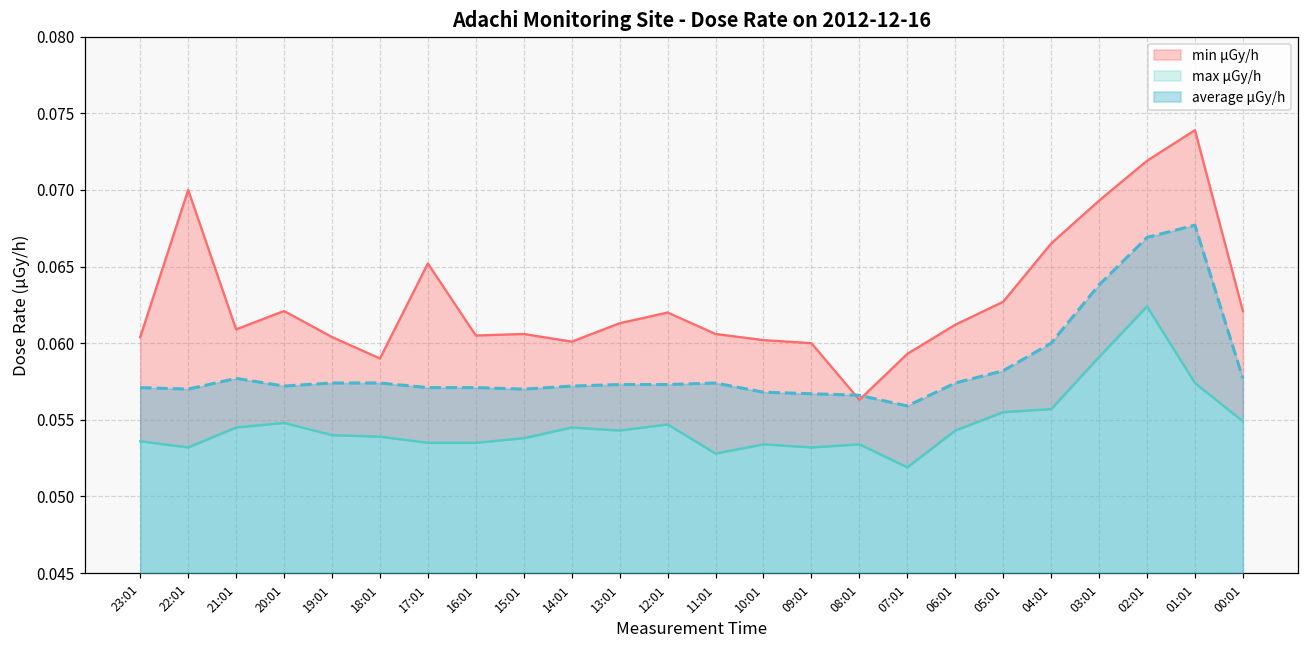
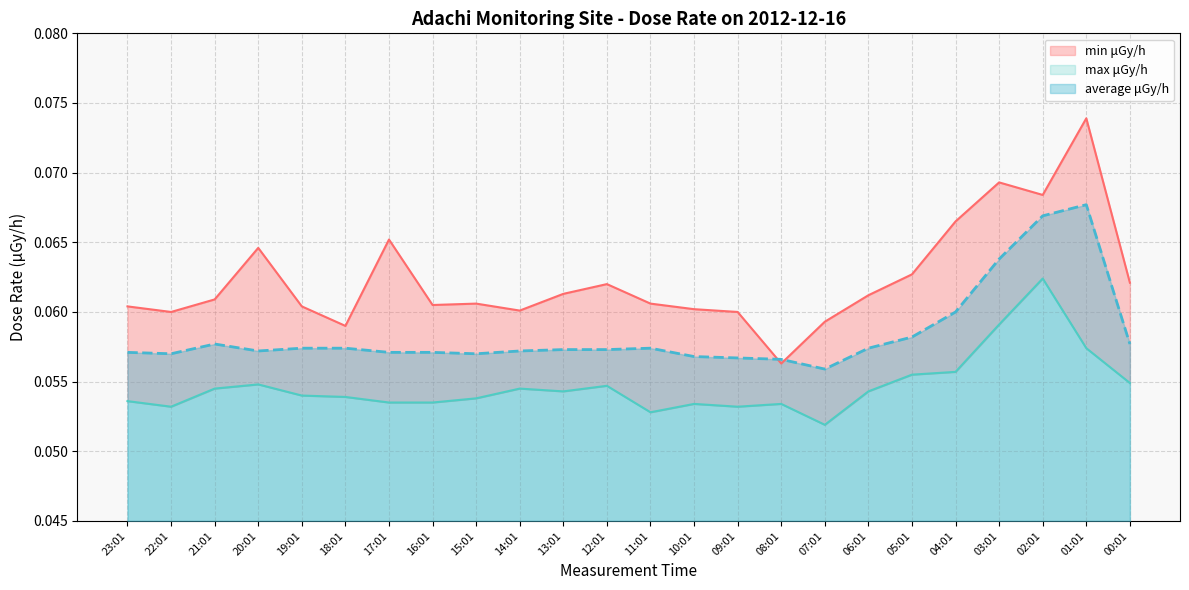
min μGy/h, 22:01: 0.07 -> 0.06
min μGy/h, 20:01: 0.0621 -> 0.0646
min μGy/h, 02:01: 0.0719 -> 0.0684
